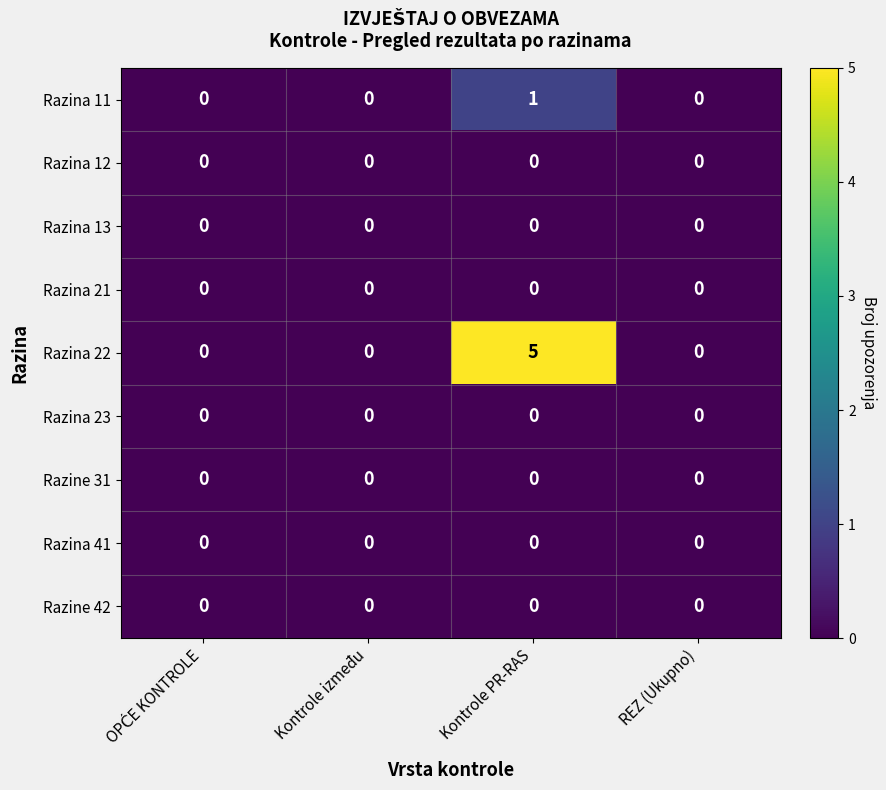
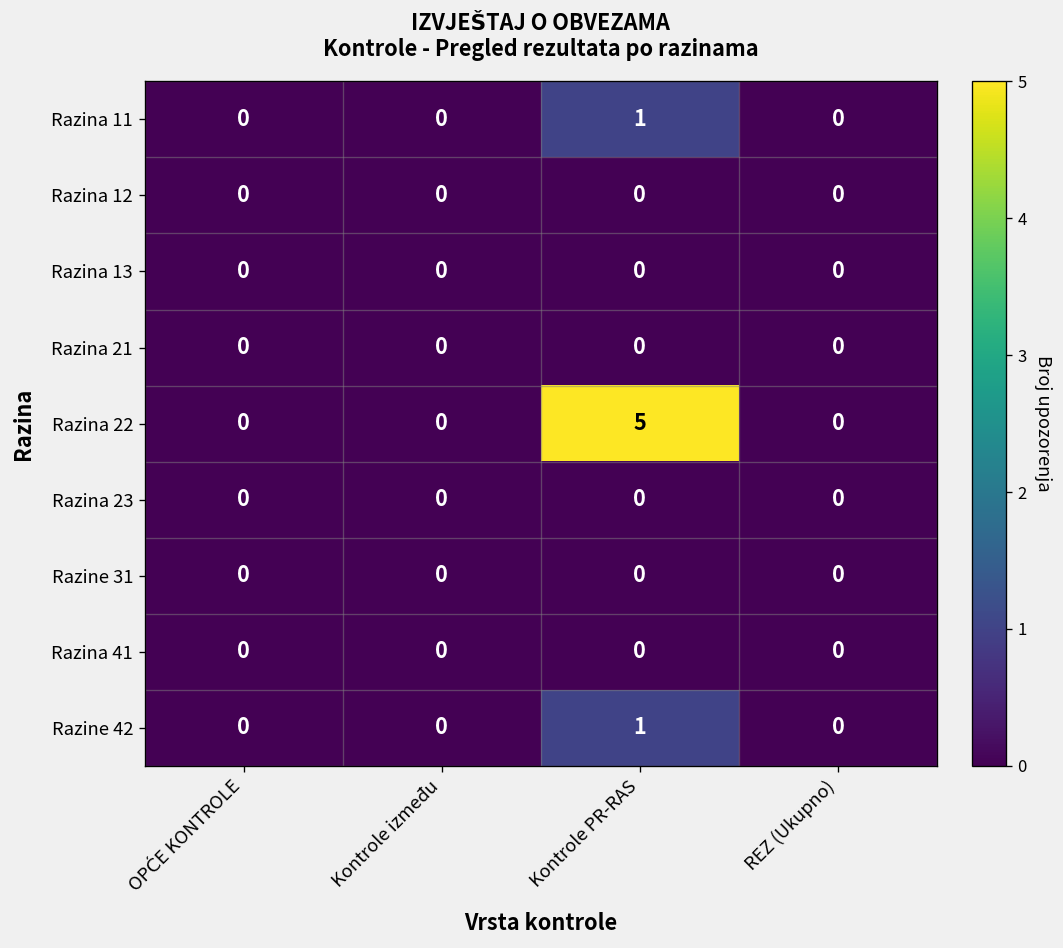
Razine 42, Kontrole PR-RAS: 0 -> 1
